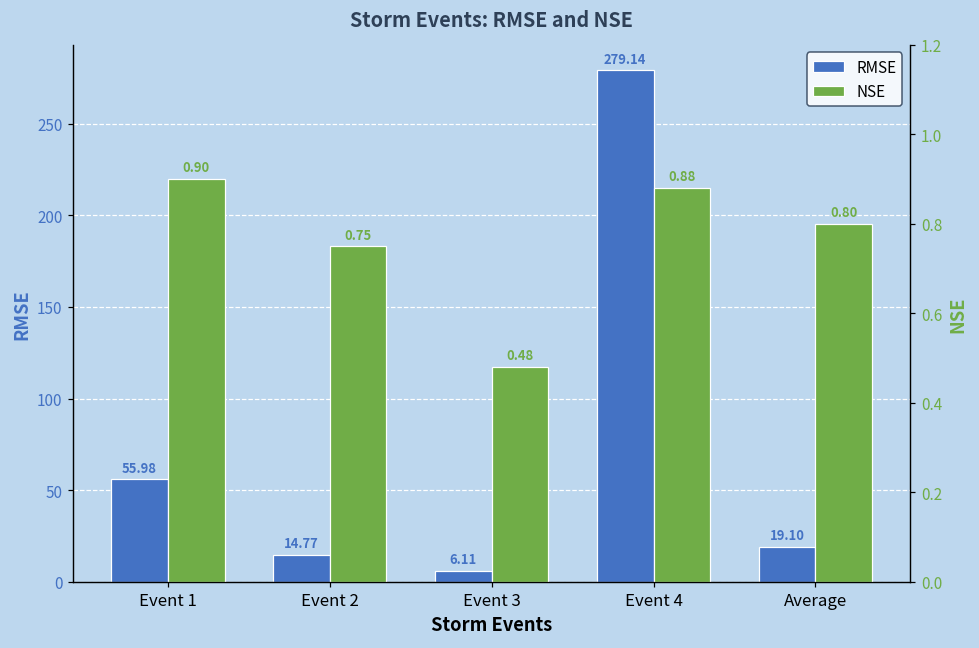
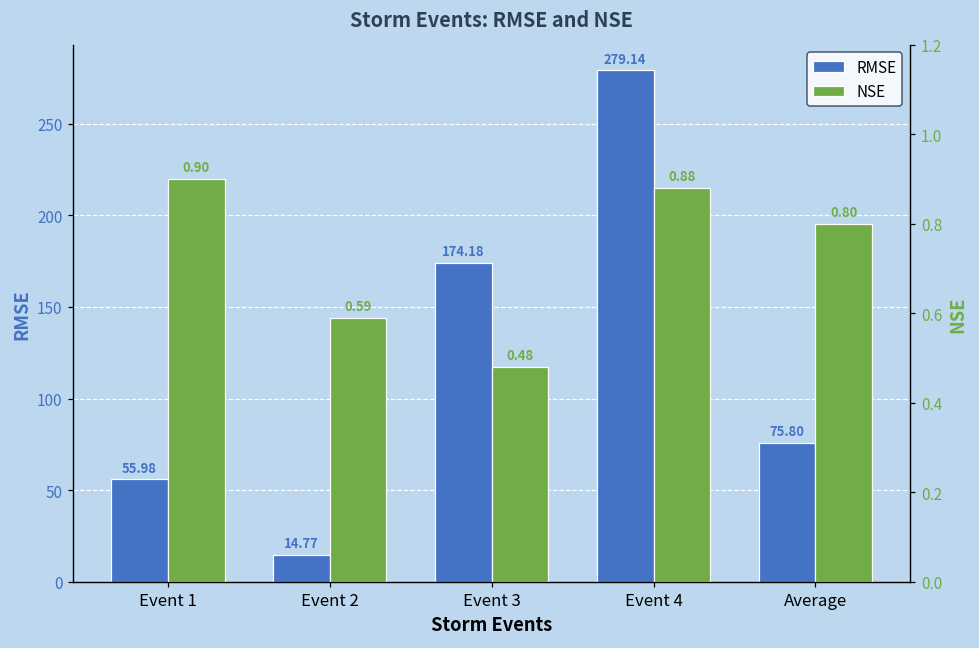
RMSE, Event 3: 6.11 -> 174.18
RMSE, Average: 19.10 -> 75.80
NSE, Event 2: 0.75 -> 0.59
